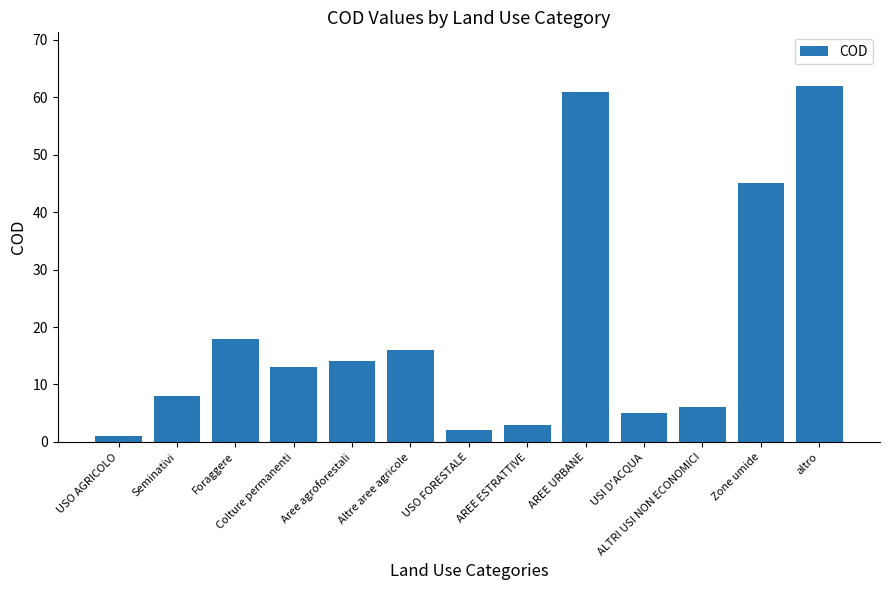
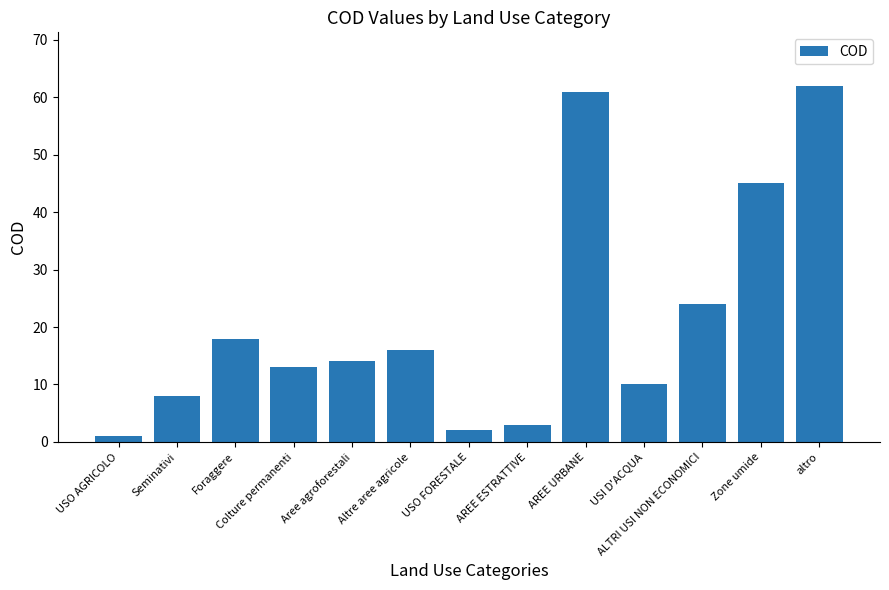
USI D'ACQUA: 5 -> 10
ALTRI USI NON ECONOMICI: 6 -> 24
